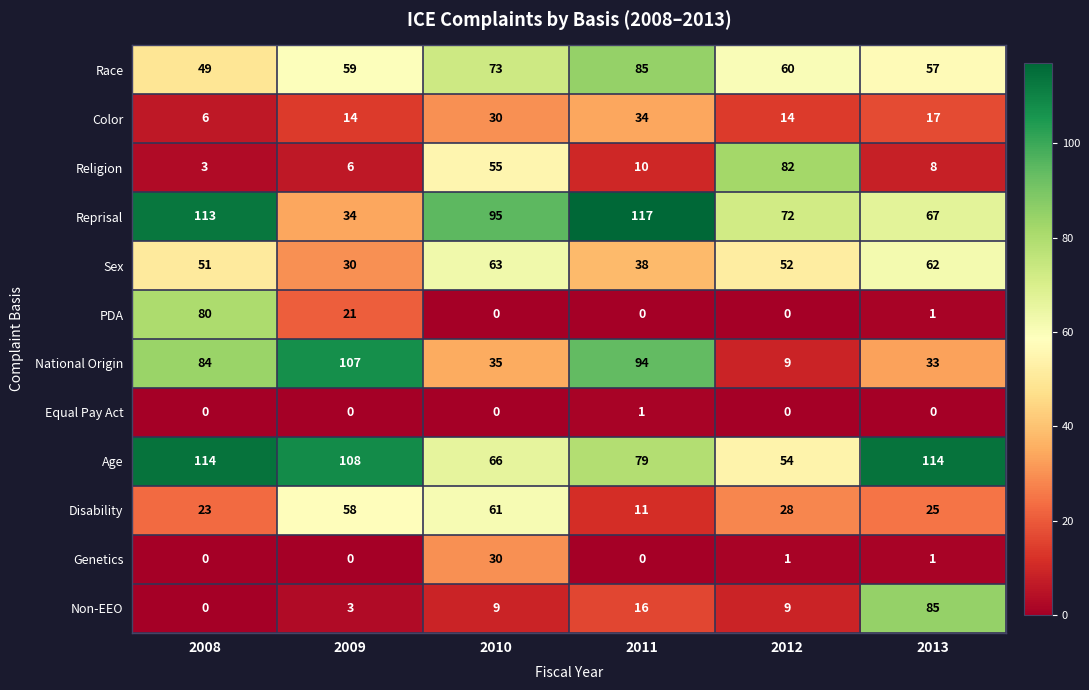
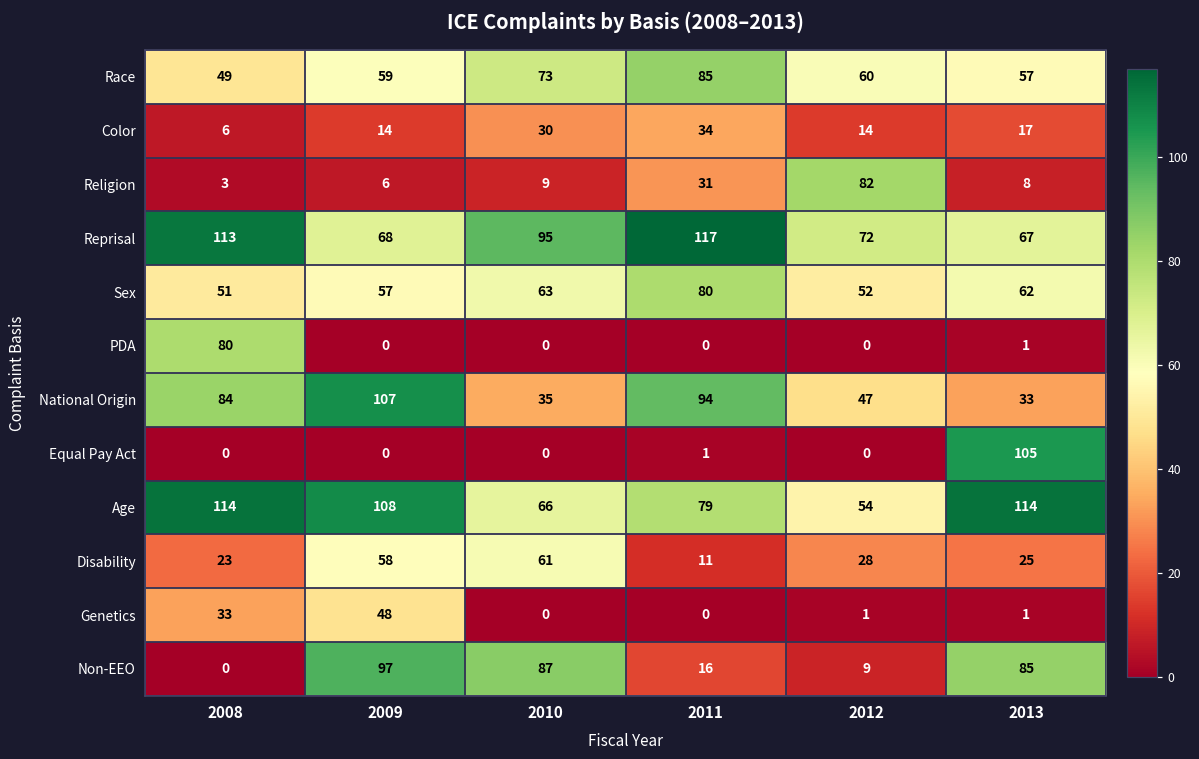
Religion, 2010: 55 -> 9
Religion, 2011: 10 -> 31
Reprisal, 2009: 34 -> 68
Sex, 2009: 30 -> 57
Sex, 2011: 38 -> 80
PDA, 2009: 21 -> 0
National Origin, 2012: 9 -> 47
Equal Pay Act, 2013: 0 -> 105
Genetics, 2008: 0 -> 33
Genetics, 2009: 0 -> 48
Genetics, 2010: 30 -> 0
Non-EEO, 2009: 3 -> 97
Non-EEO, 2010: 9 -> 87
